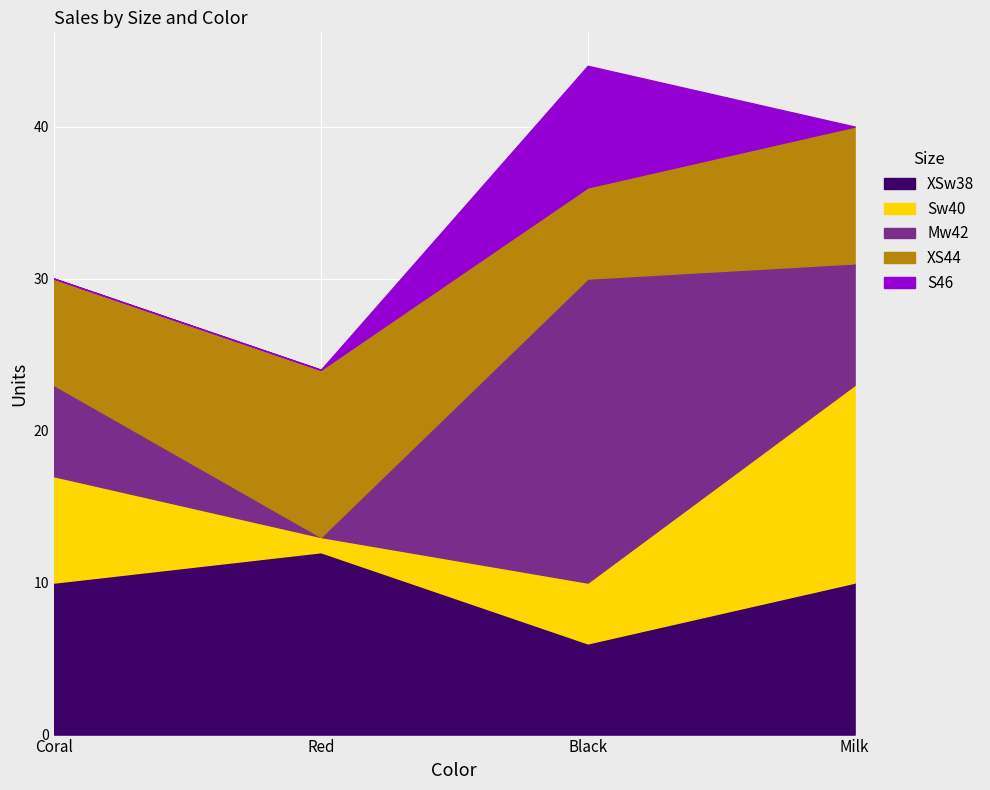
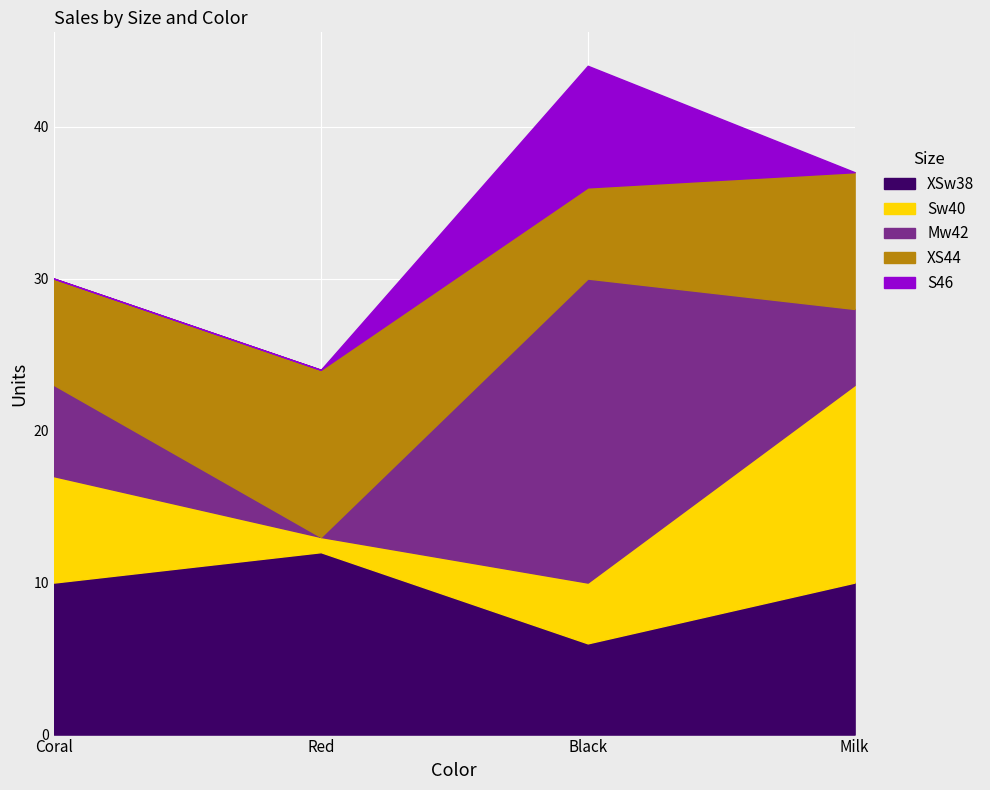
Mw42, Milk: 8 -> 5
